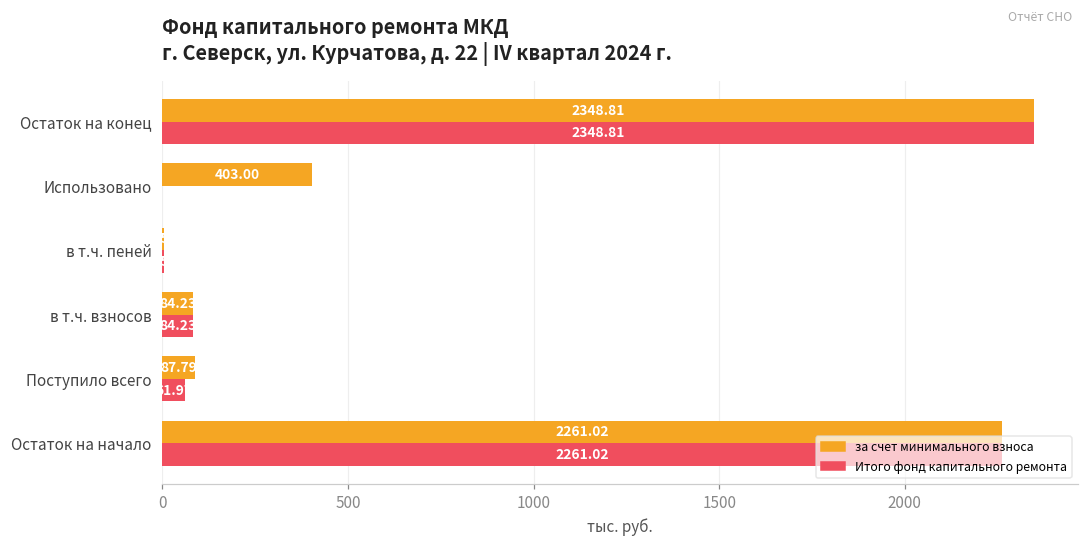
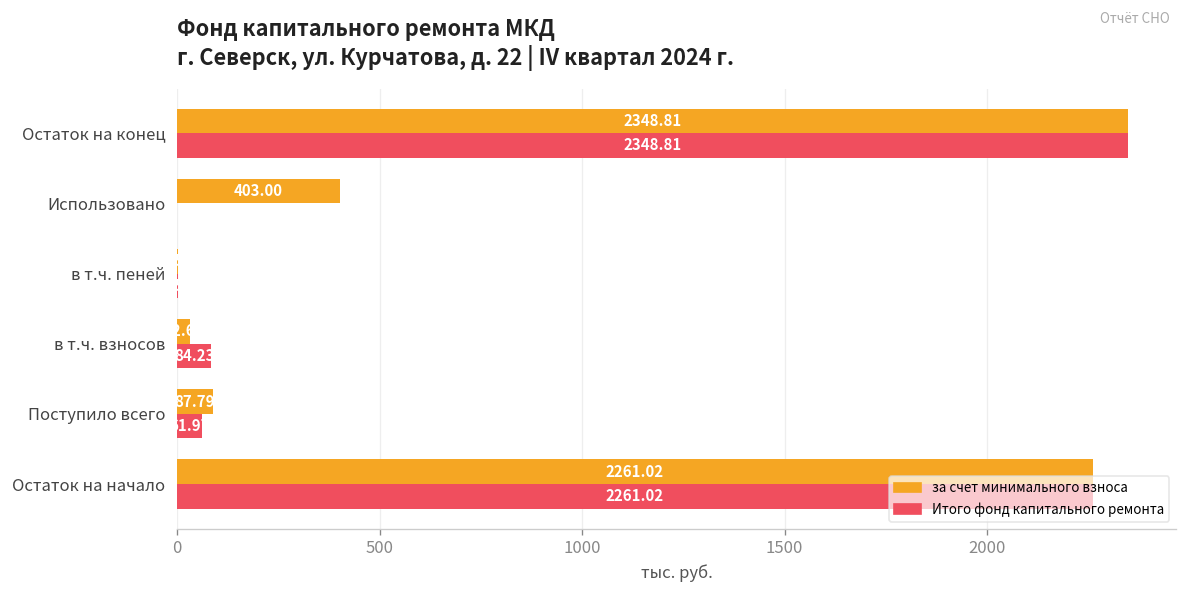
за счет минимального взноса, в т.ч. взносов: 80 -> 30
